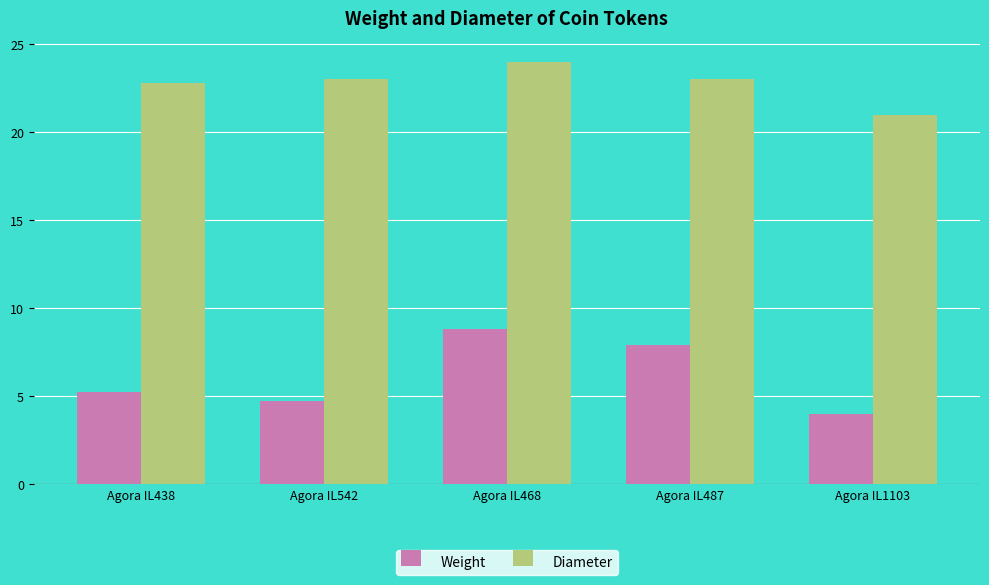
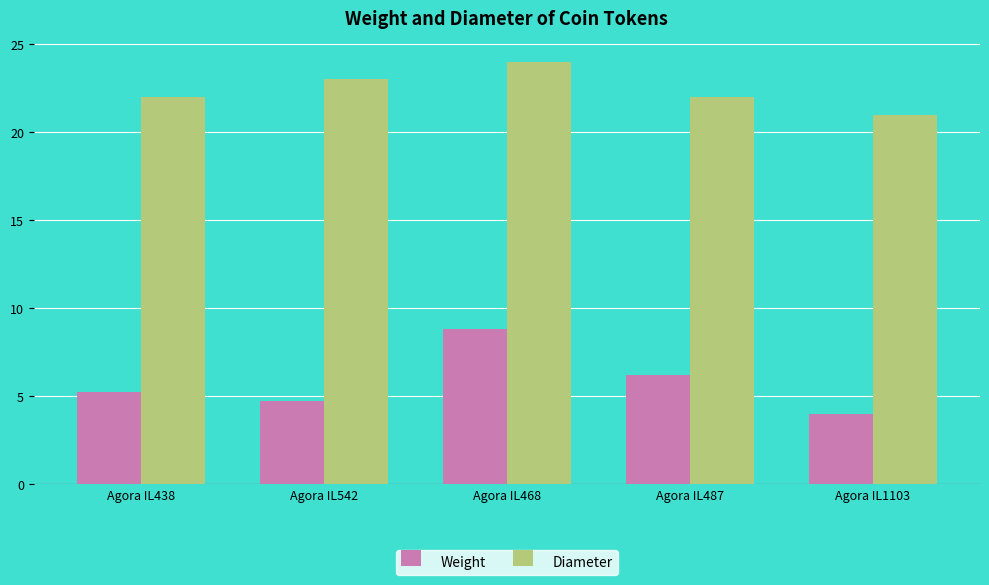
Diameter, Agora IL438: 22.8 -> 22.0
Weight, Agora IL487: 7.9 -> 6.2
Diameter, Agora IL487: 23 -> 22
